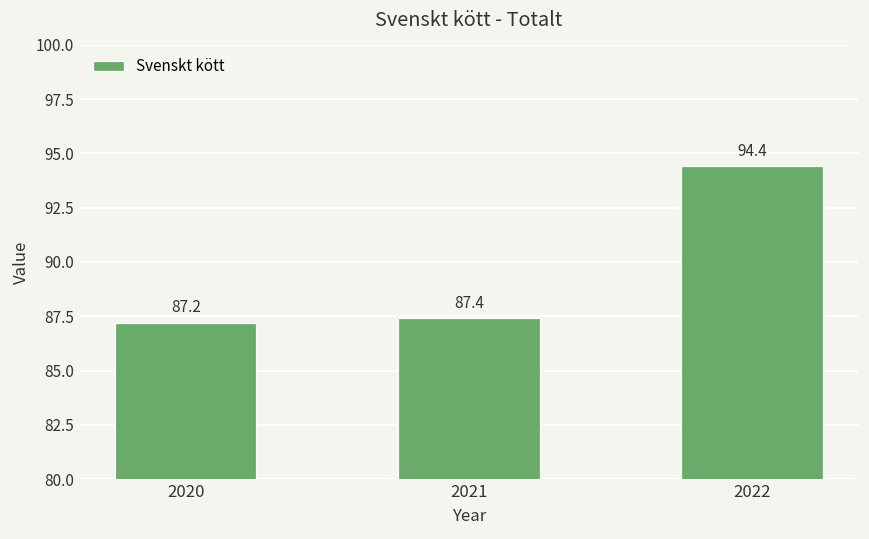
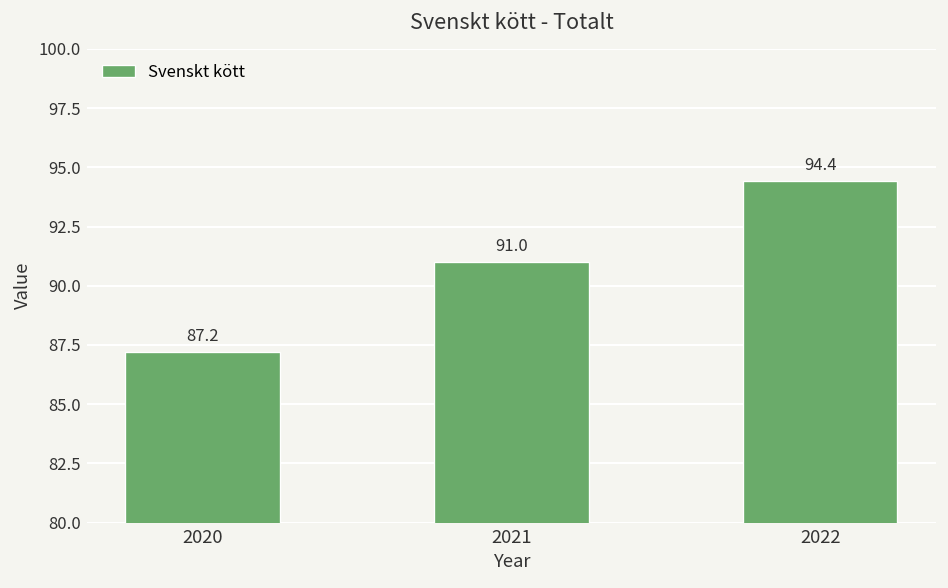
2021: 87.4 -> 91.0
